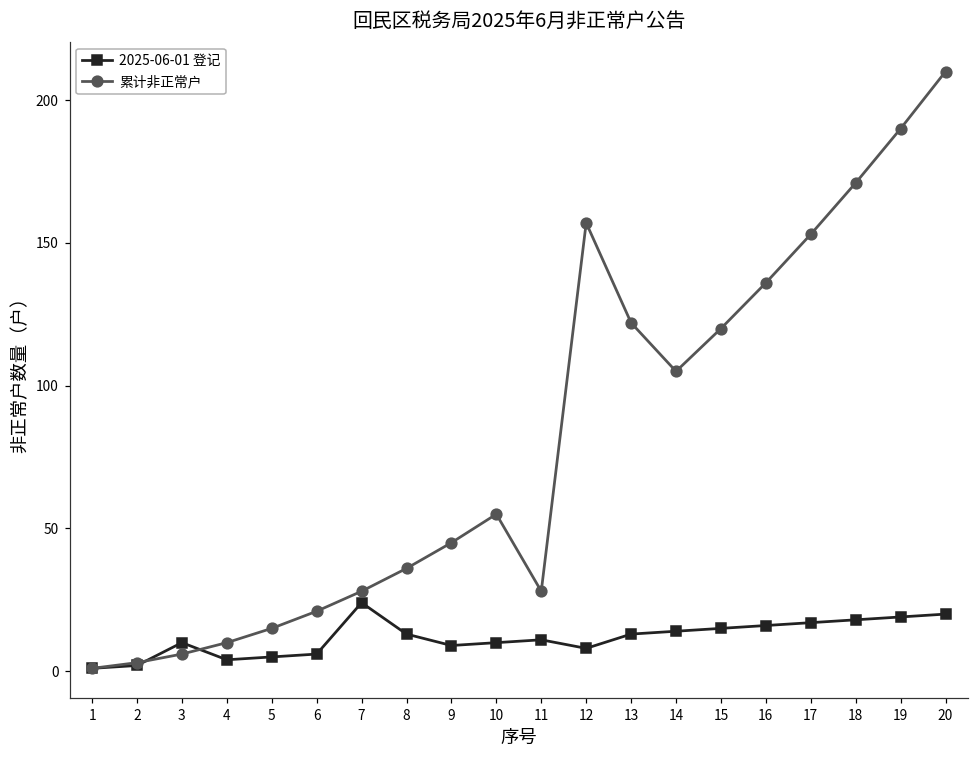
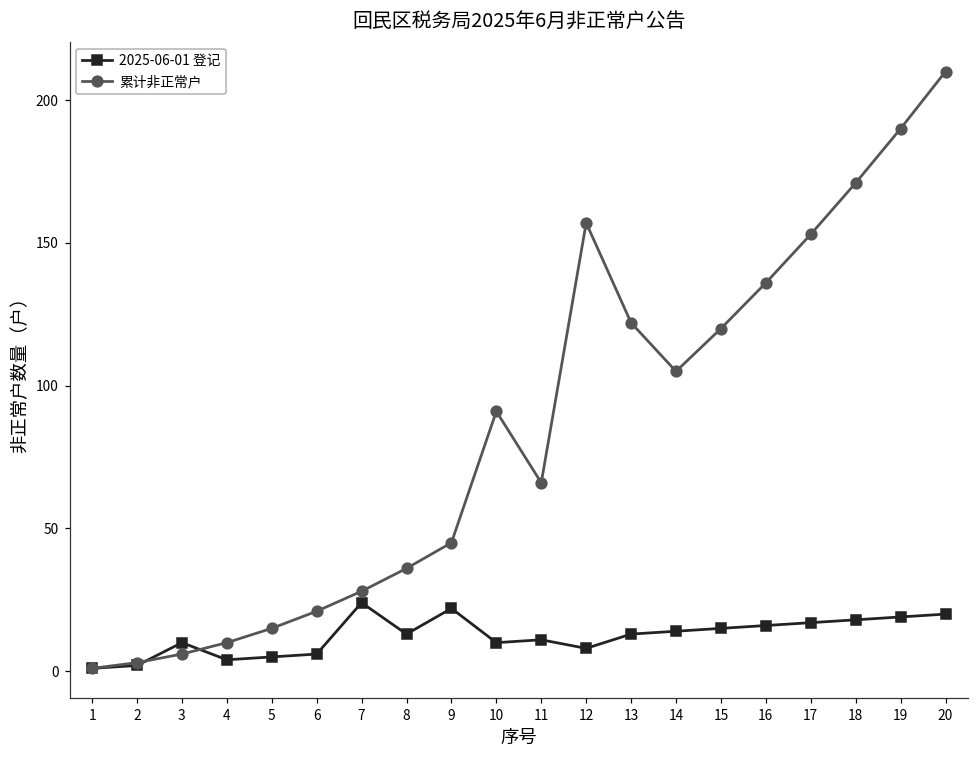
2025-06-01 登记, 9: 9 -> 22
累计非正常户, 10: 55 -> 91
累计非正常户, 11: 28 -> 66
